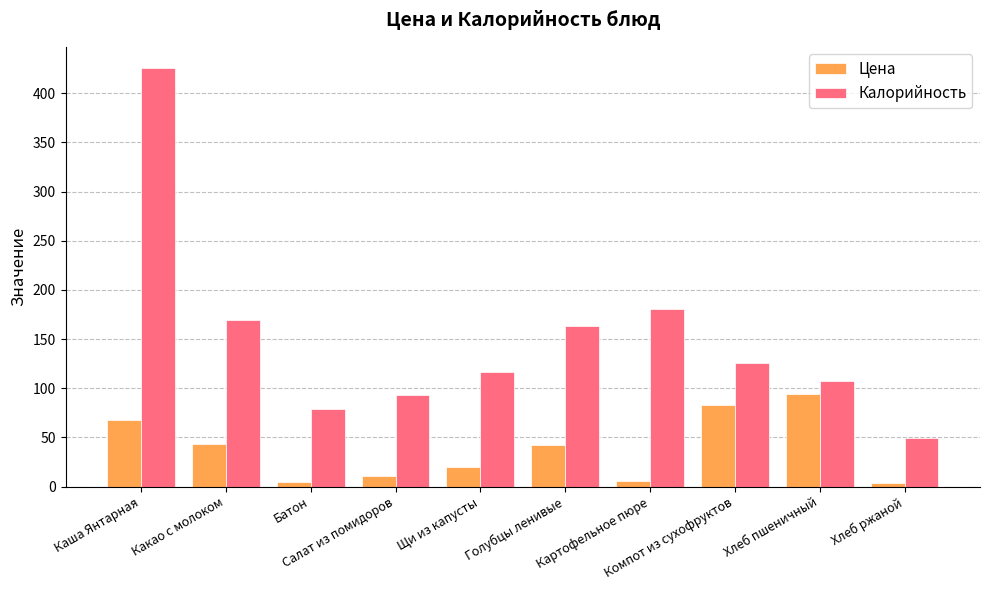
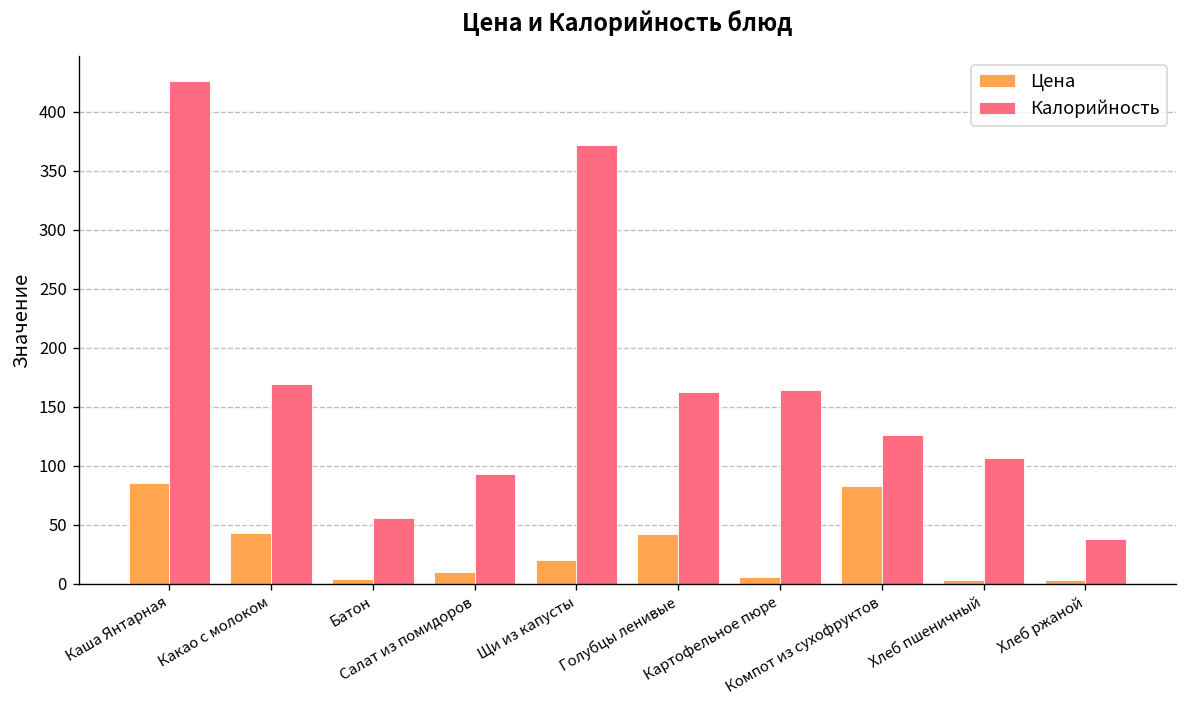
Цена, Каша Янтарная: 70 -> 90
Калорийность, Батон: 80 -> 60
Калорийность, Щи из капусты: 120 -> 370
Калорийность, Картофельное пюре: 180 -> 160
Цена, Хлеб пшеничный: 90 -> 0
Калорийность, Хлеб ржаной: 50 -> 40
